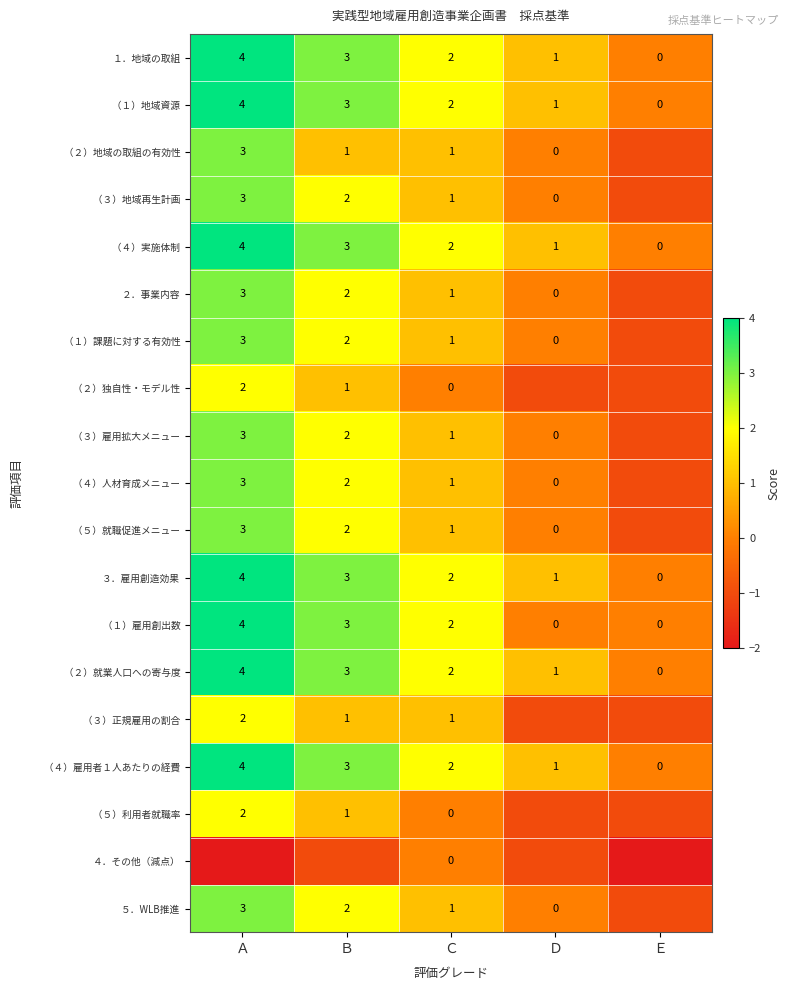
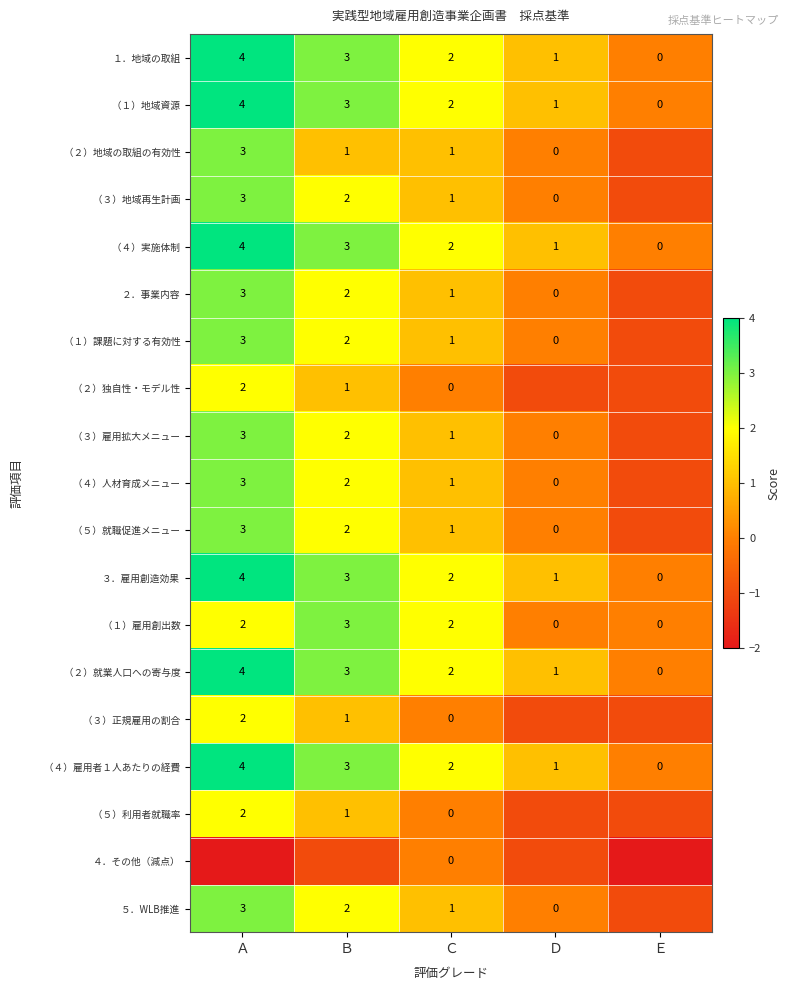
（１）雇用創出数, Ａ: 4 -> 2
（３）正規雇用の割合, Ｃ: 1 -> 0
